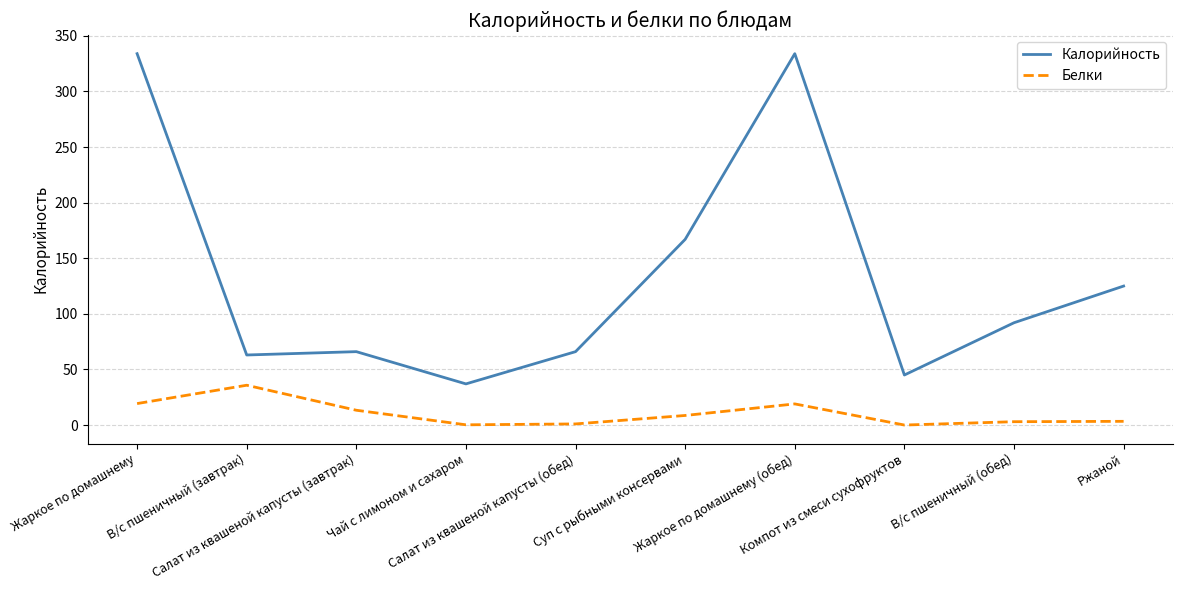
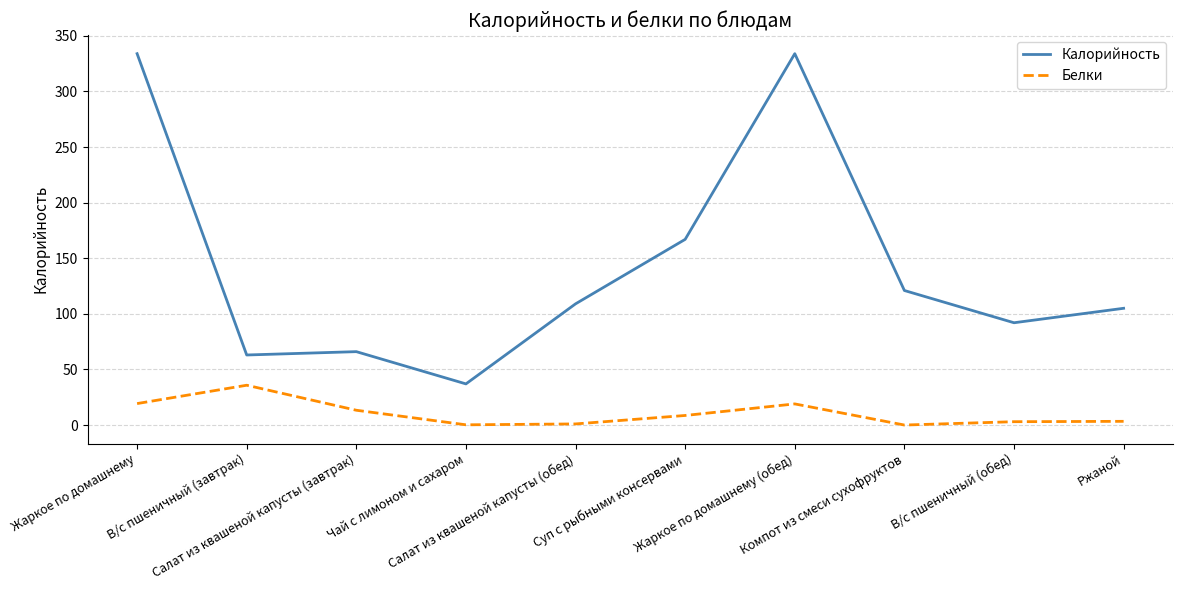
Калорийность, Салат из квашеной капусты (обед): 66 -> 109
Калорийность, Компот из смеси сухофруктов: 45 -> 121
Калорийность, Ржаной: 125 -> 105
